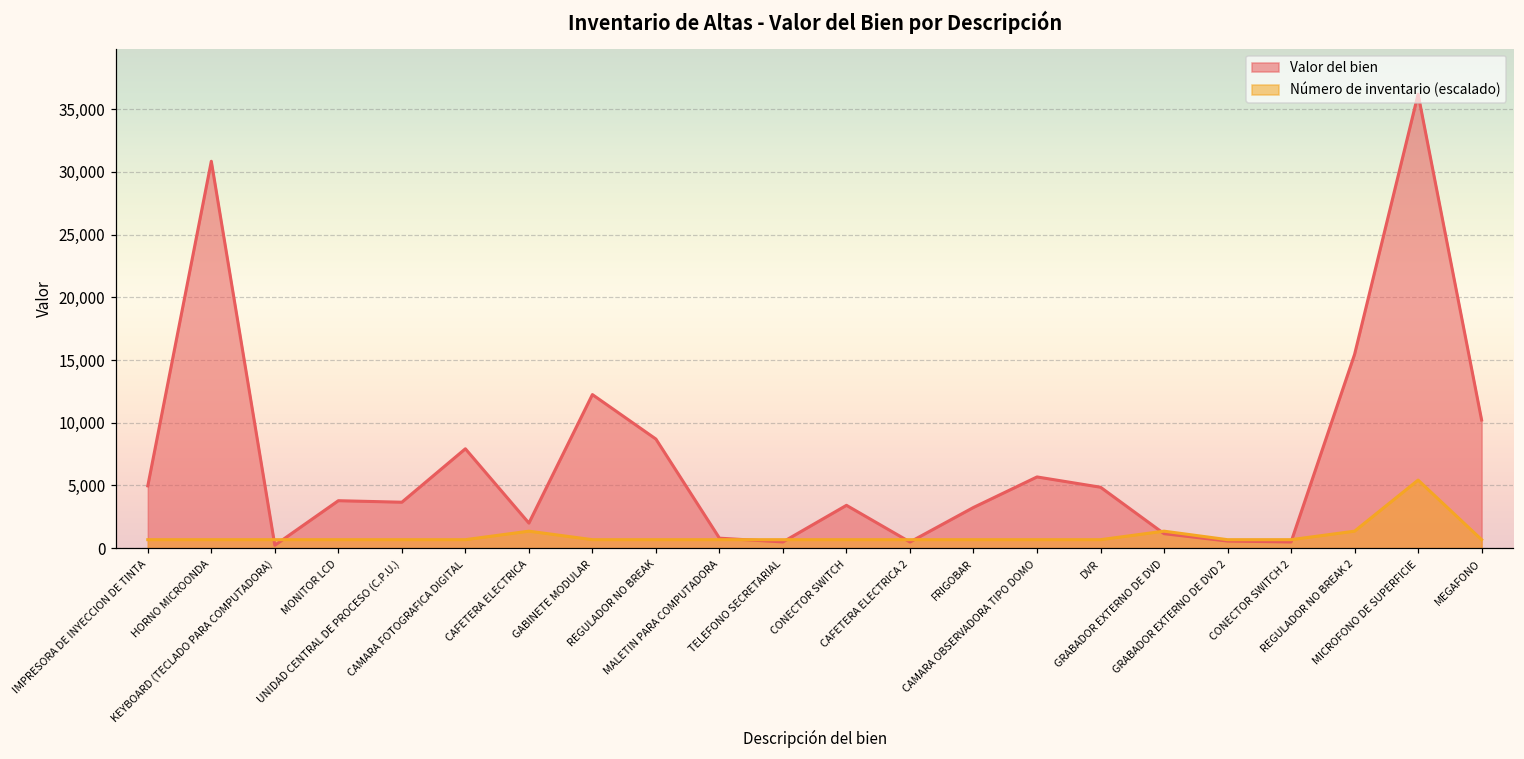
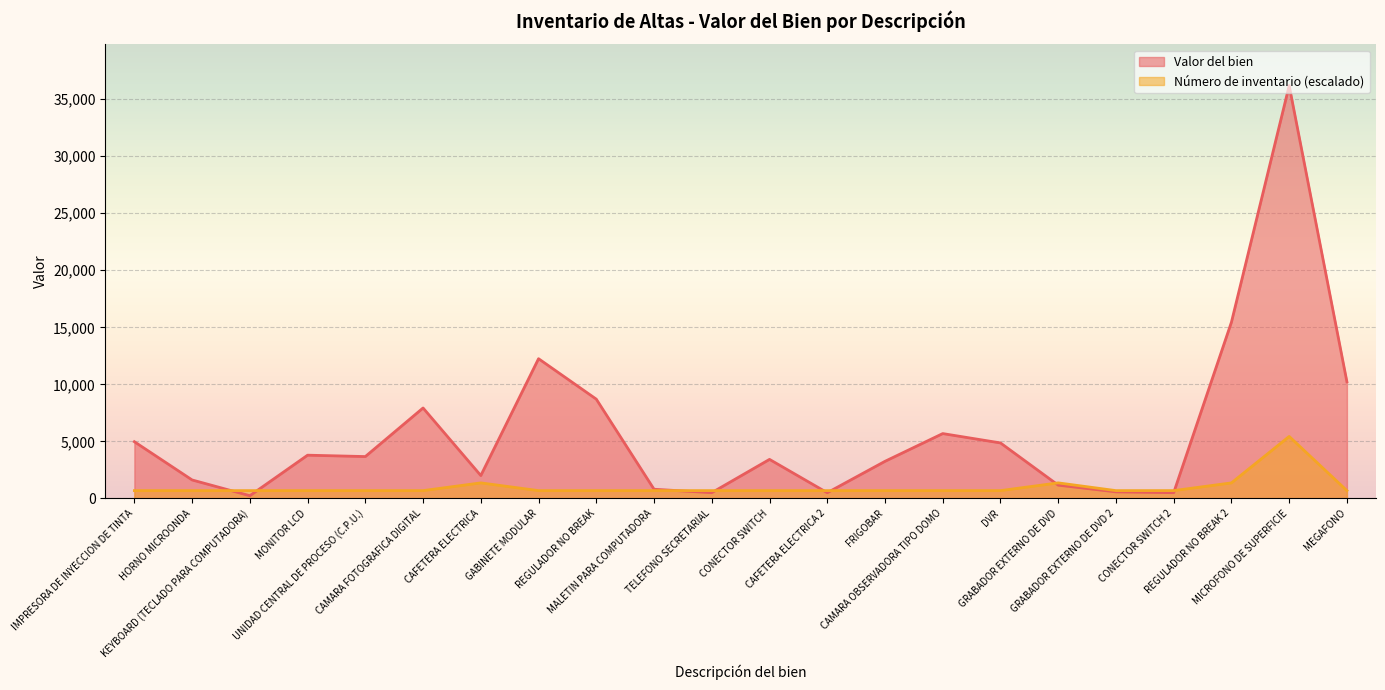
Valor del bien, HORNO MICROONDA: 30,800 -> 1,600
